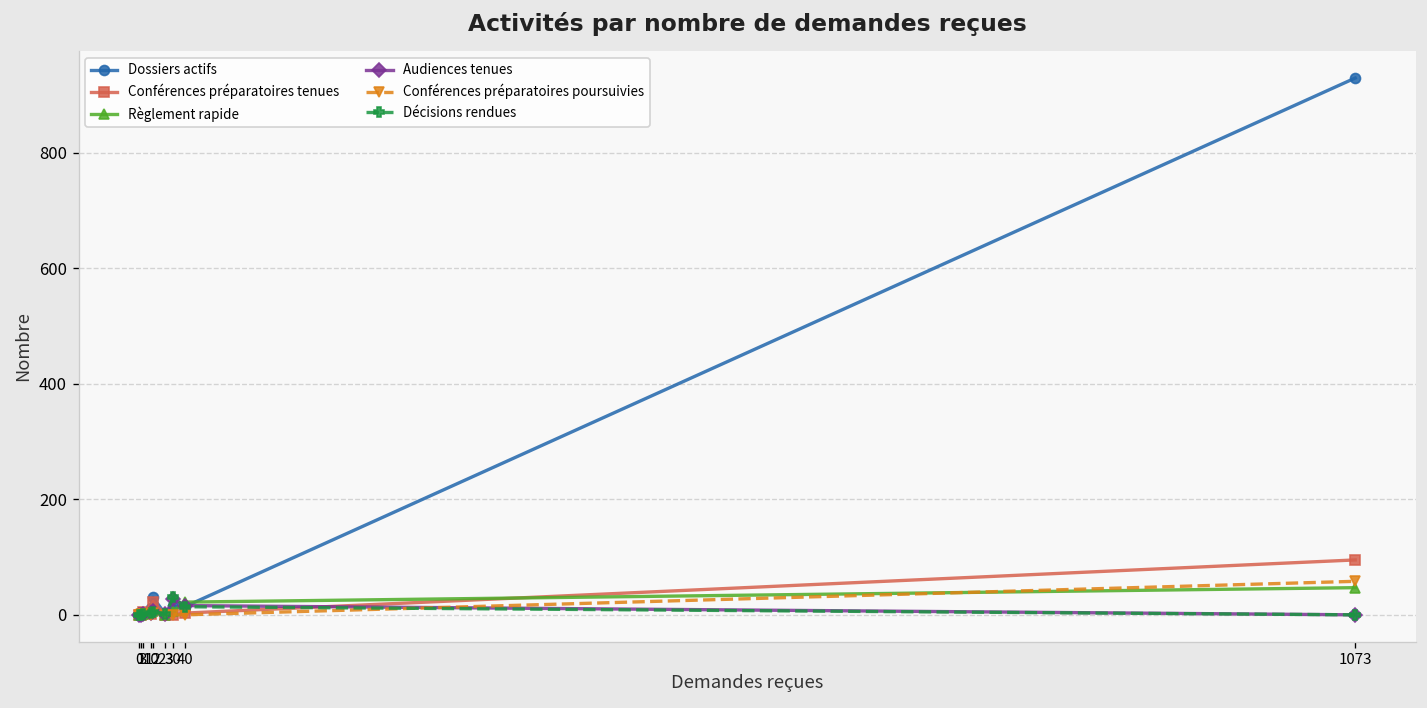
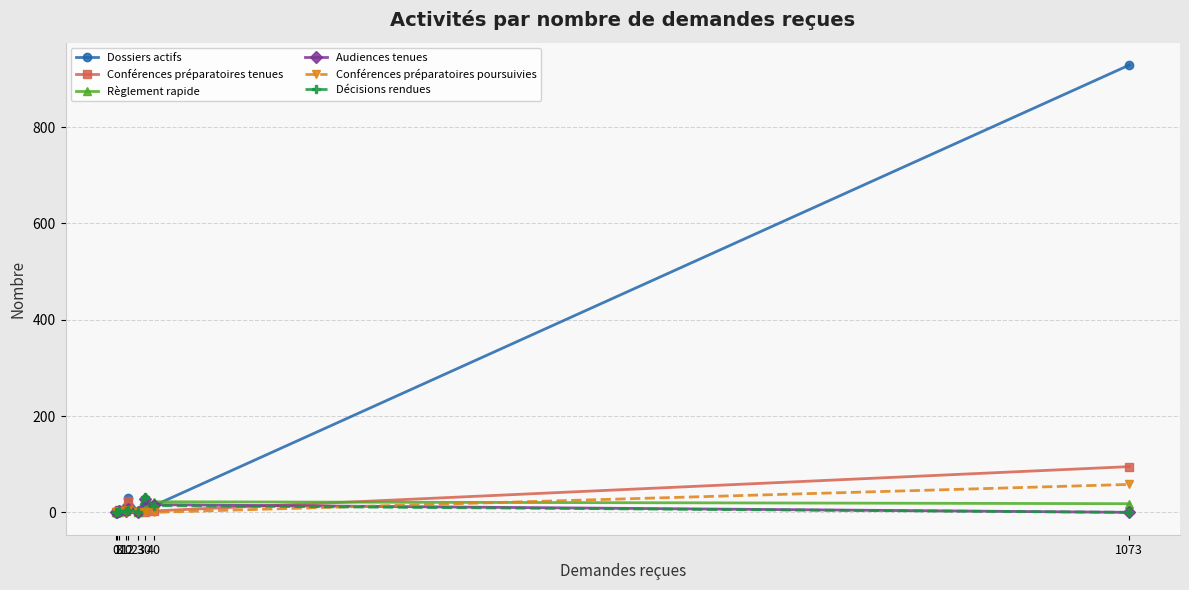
Règlement rapide, 1073: 50 -> 20
